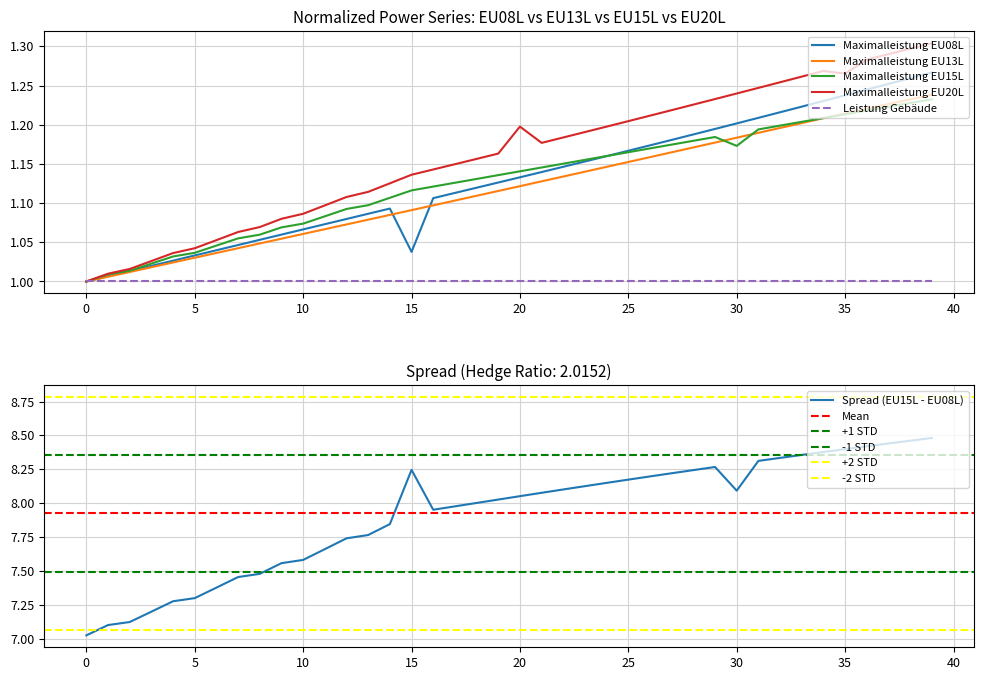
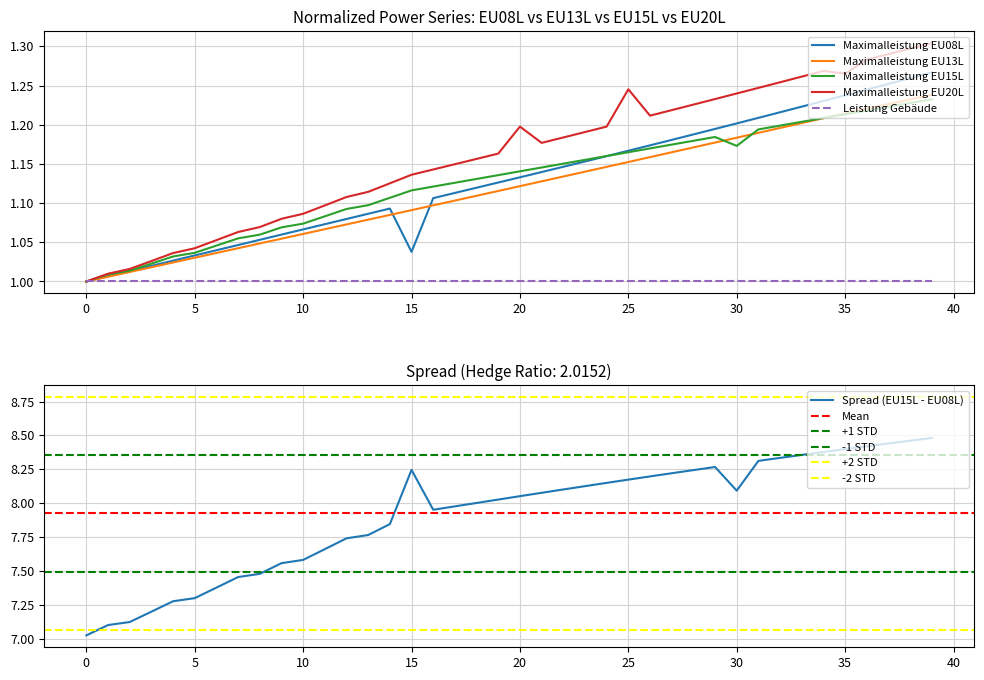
Normalized Power Series: EU08L vs EU13L vs EU15L vs EU20L, Maximalleistung EU20L, 25: 1.20 -> 1.25
